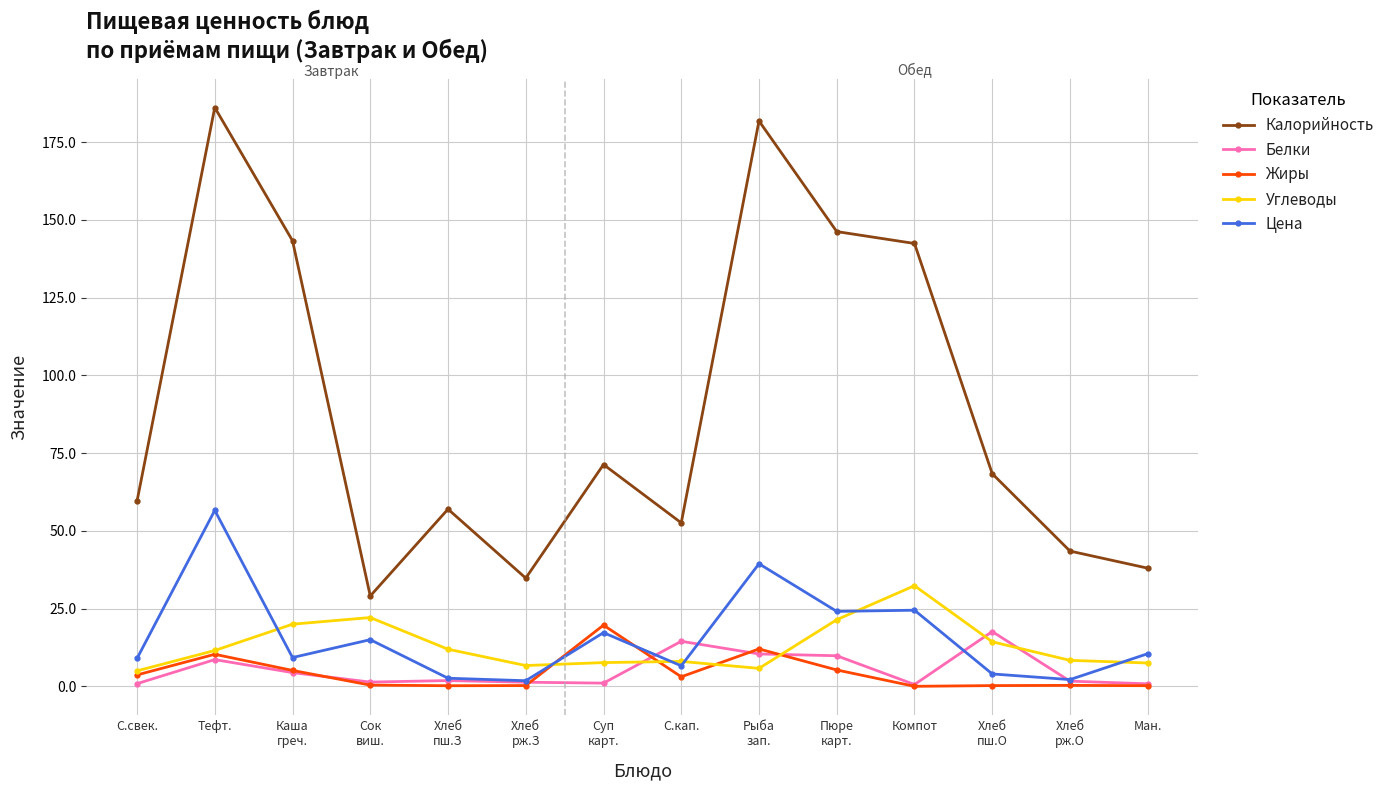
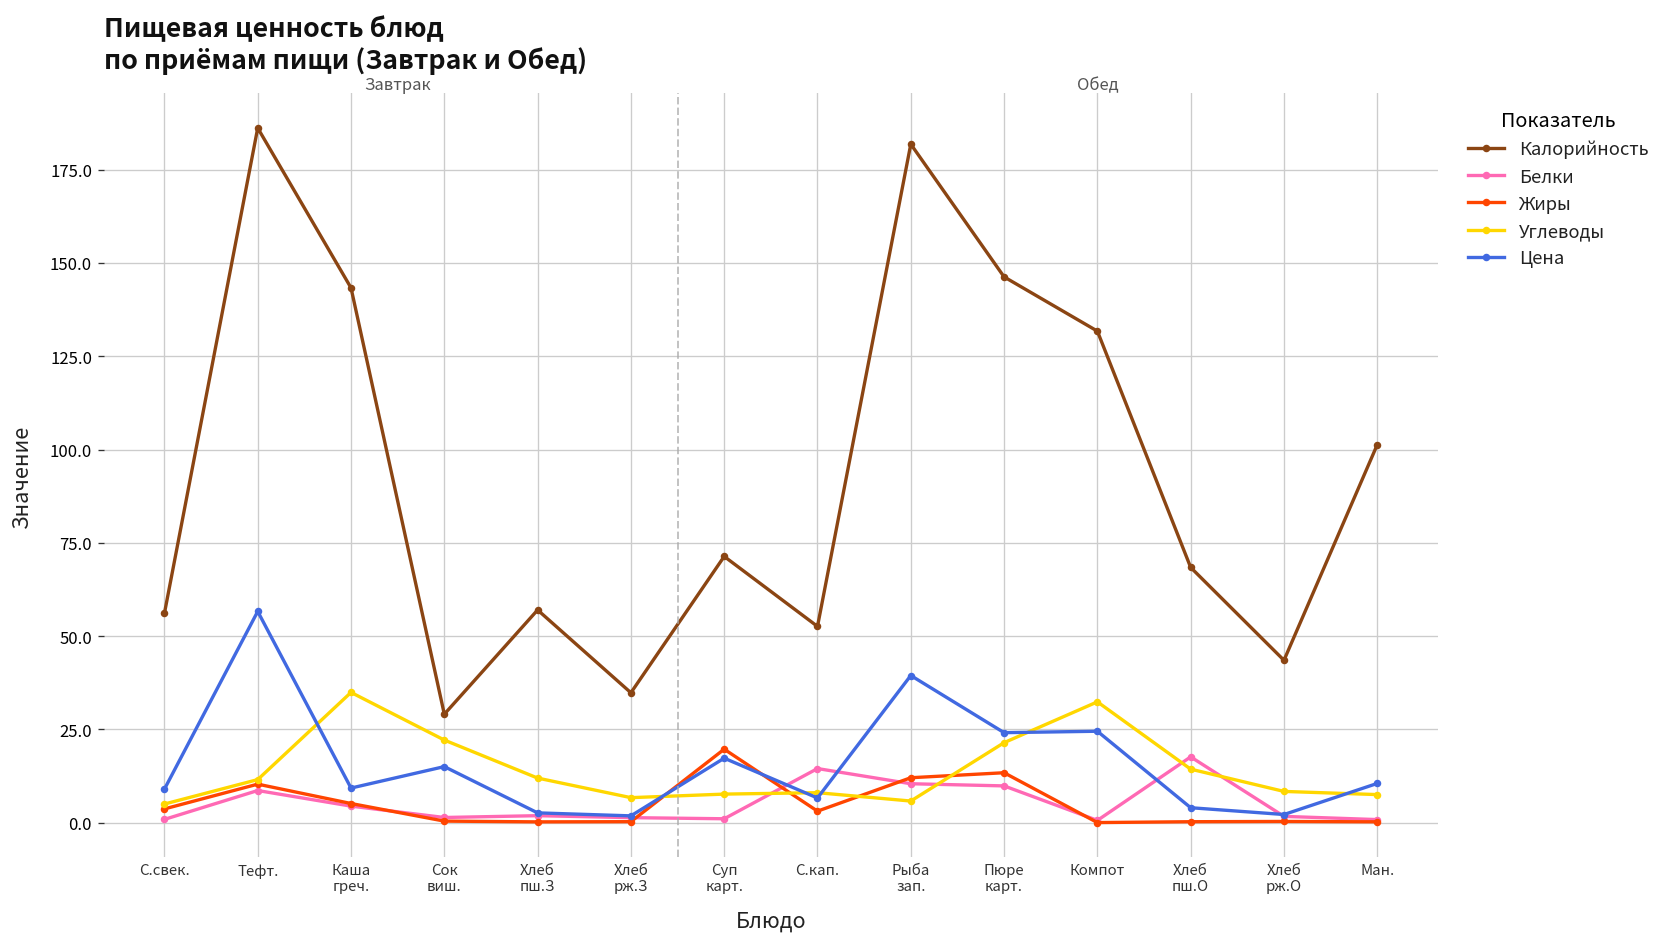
Калорийность, С.свек.: 60 -> 56
Углеводы, Каша греч.: 20 -> 35
Жиры, Пюре карт.: 5 -> 13
Калорийность, Компот: 142 -> 132
Калорийность, Ман.: 38 -> 101
